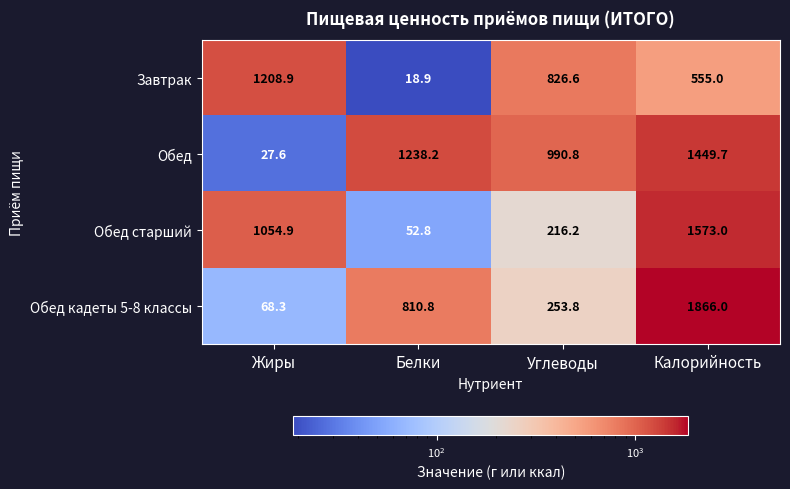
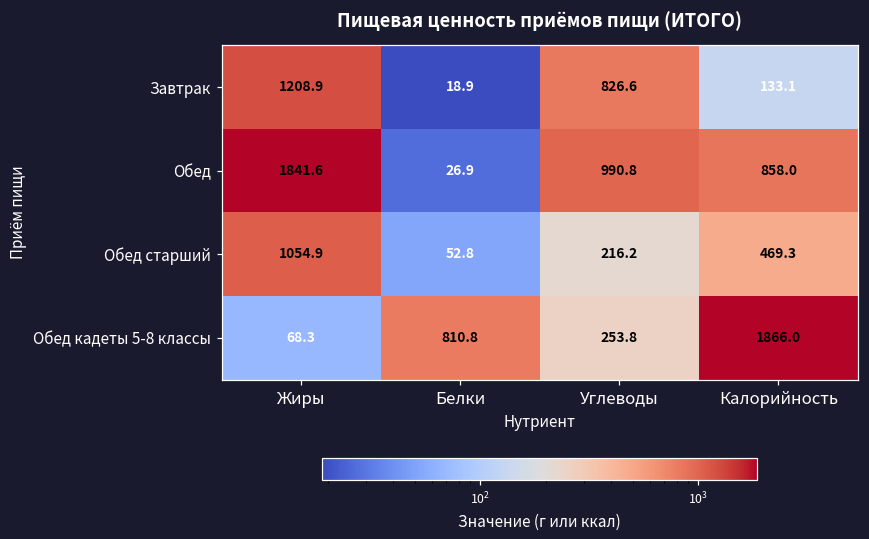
Завтрак, Калорийность: 555.0 -> 133.1
Обед, Жиры: 27.6 -> 1841.6
Обед, Белки: 1238.2 -> 26.9
Обед, Калорийность: 1449.7 -> 858.0
Обед старший, Калорийность: 1573.0 -> 469.3
